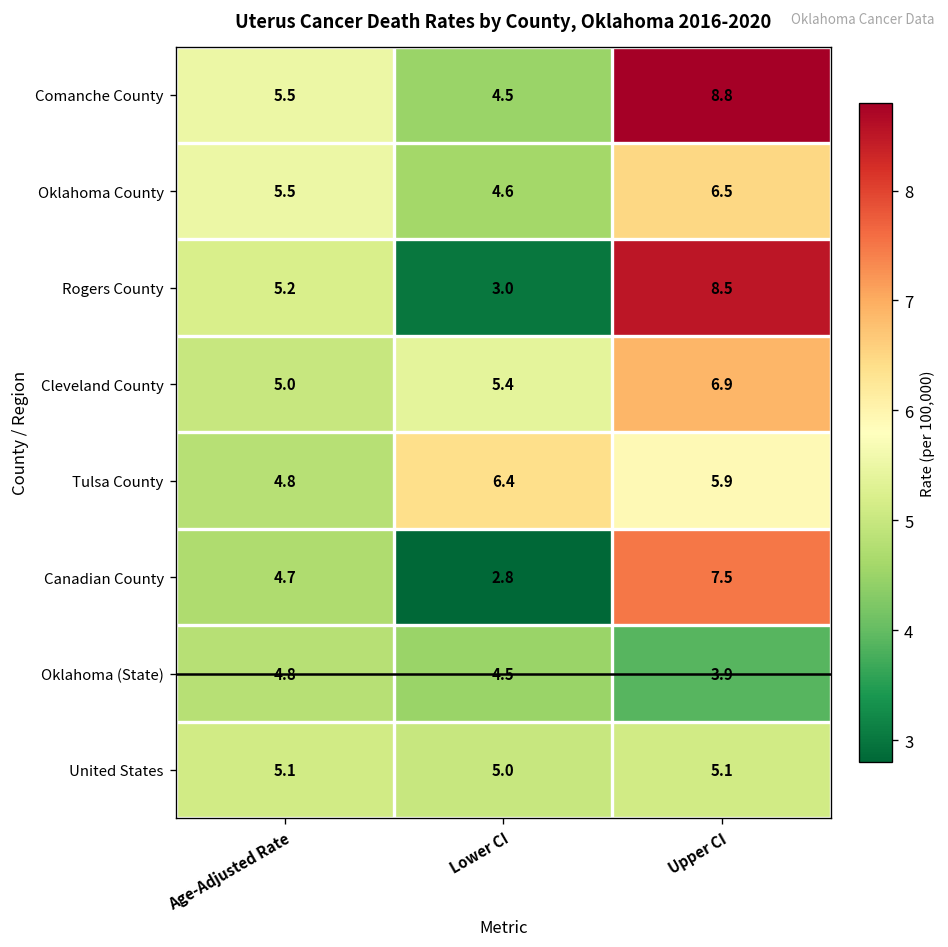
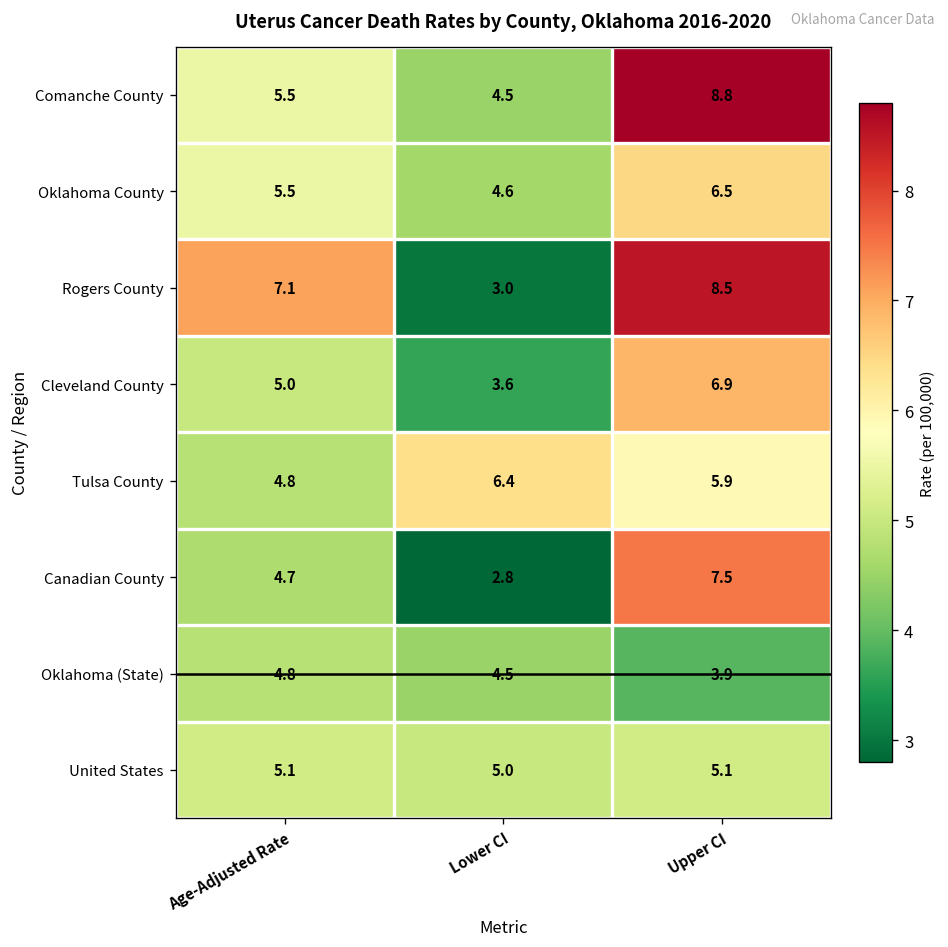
Rogers County, Age-Adjusted Rate: 5.2 -> 7.1
Cleveland County, Lower CI: 5.4 -> 3.6
